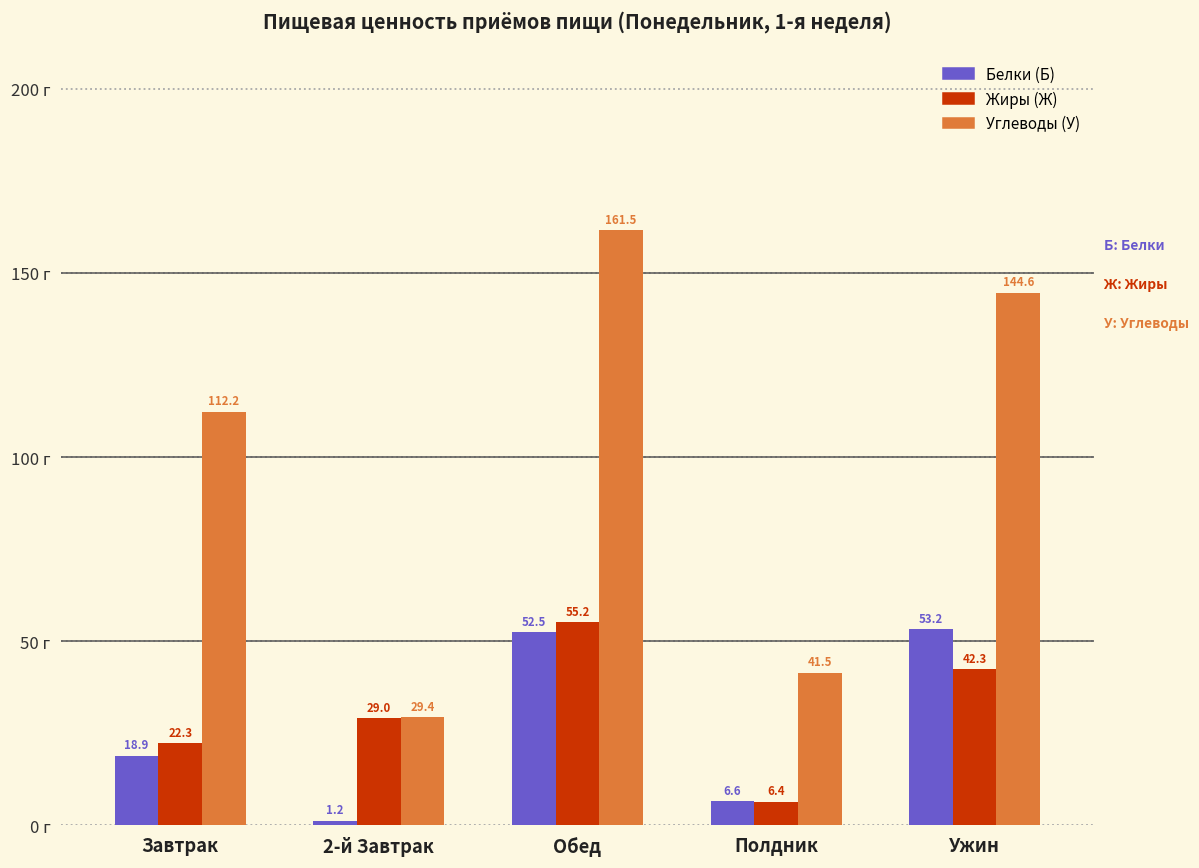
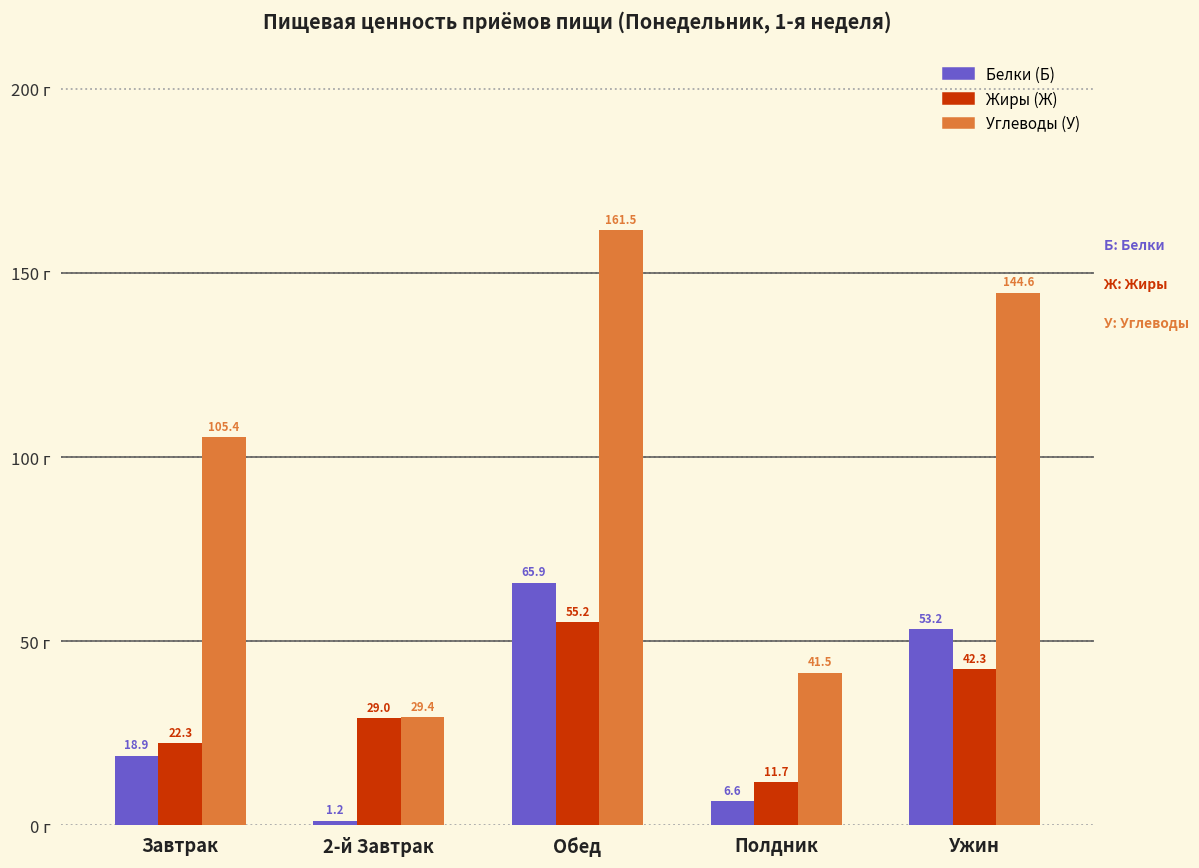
Углеводы (У), Завтрак: 112.2 -> 105.4
Белки (Б), Обед: 52.5 -> 65.9
Жиры (Ж), Полдник: 6.4 -> 11.7
